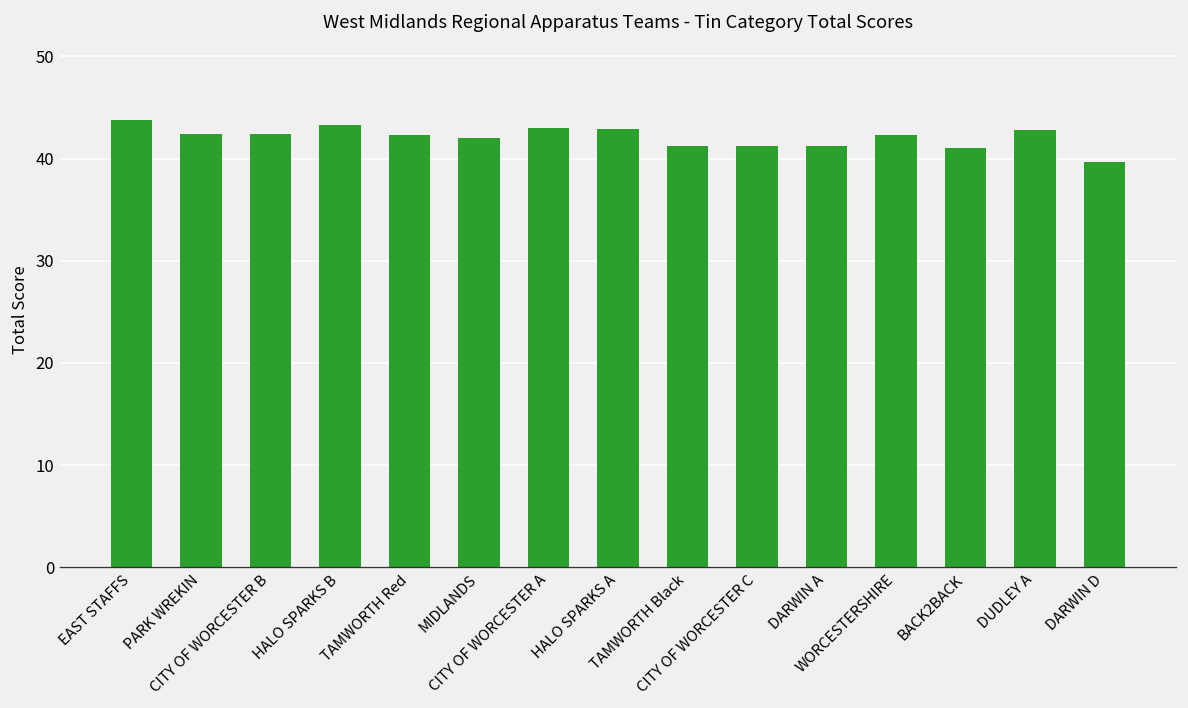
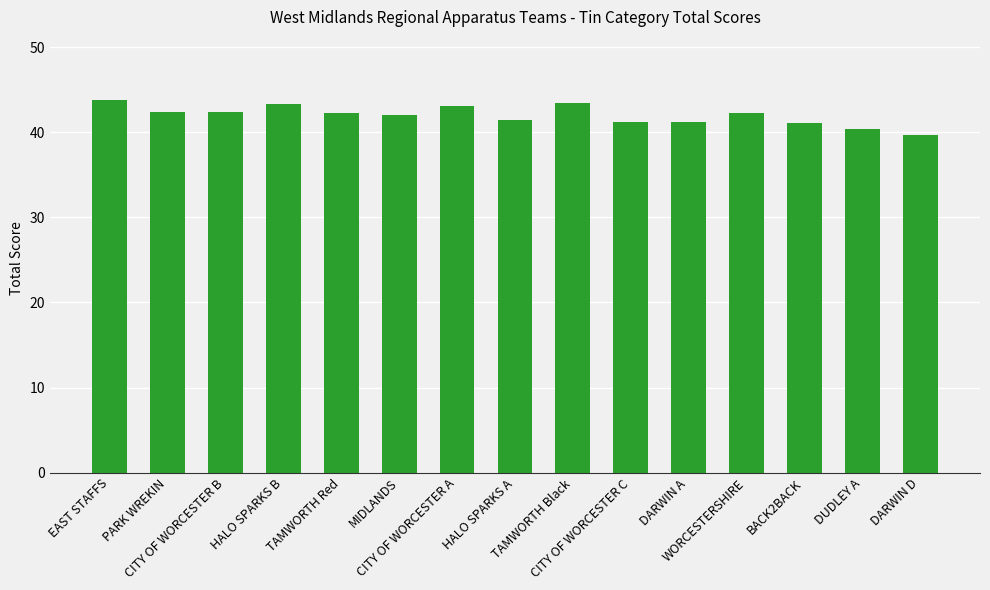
HALO SPARKS A: 43 -> 41
TAMWORTH Black: 41 -> 43
DUDLEY A: 43 -> 40
